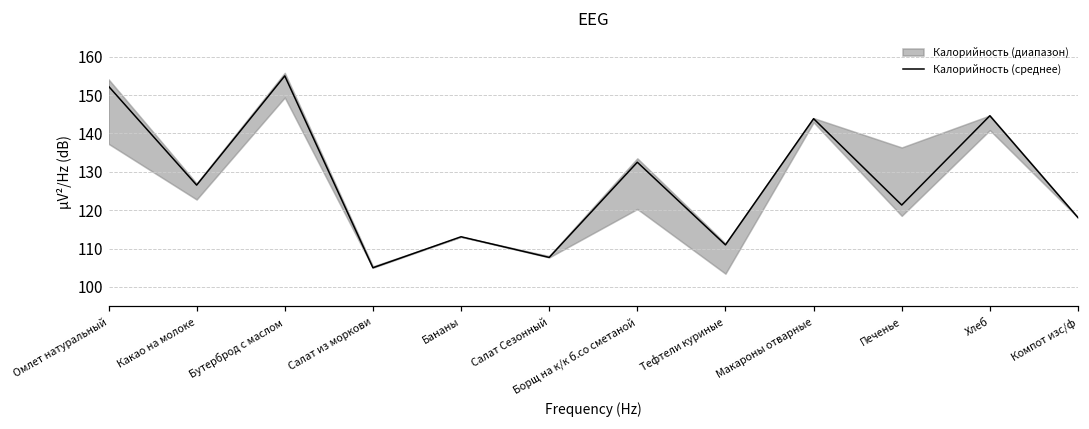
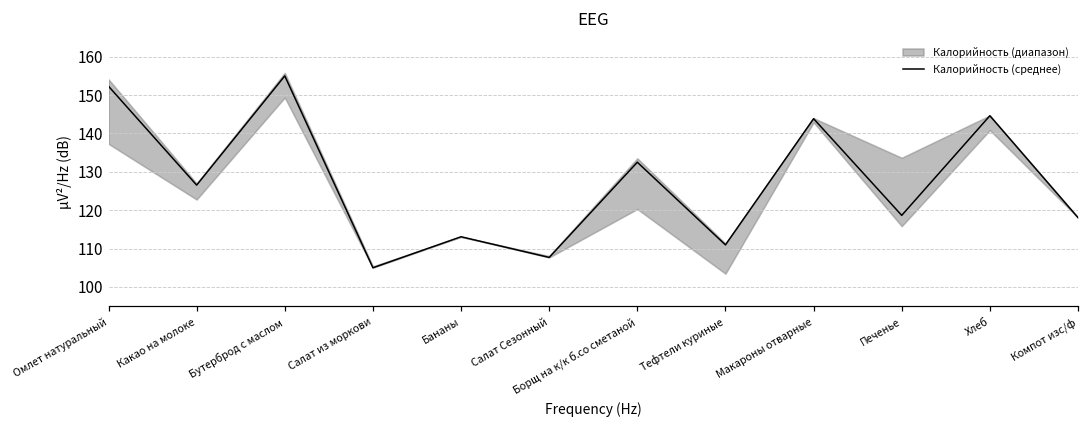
Калорийность (среднее), Печенье: 121 -> 119
